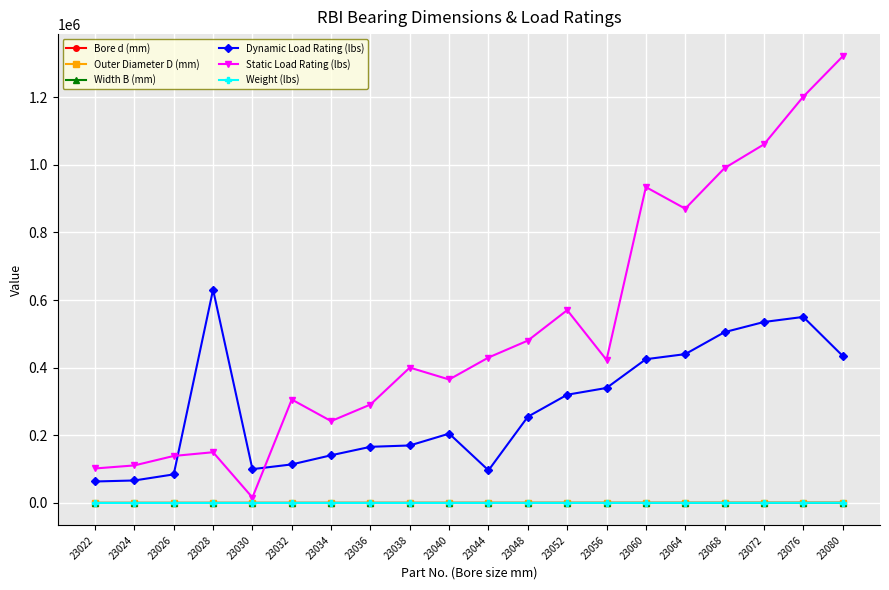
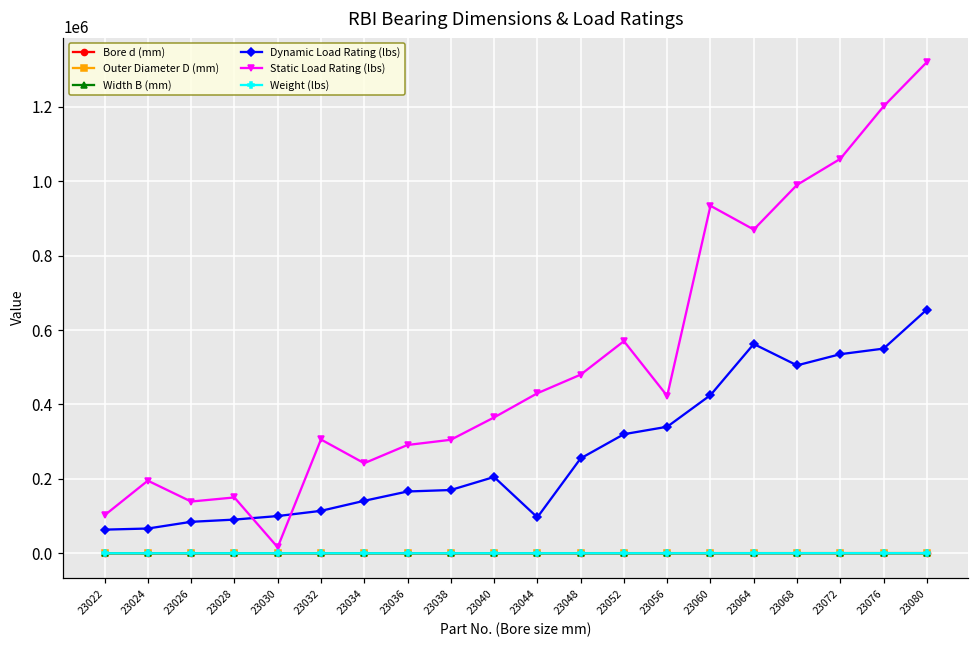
Static Load Rating (lbs), 23024: 110000 -> 200000
Dynamic Load Rating (lbs), 23028: 630000 -> 90000
Static Load Rating (lbs), 23038: 400000 -> 310000
Dynamic Load Rating (lbs), 23064: 440000 -> 560000
Dynamic Load Rating (lbs), 23080: 430000 -> 660000
